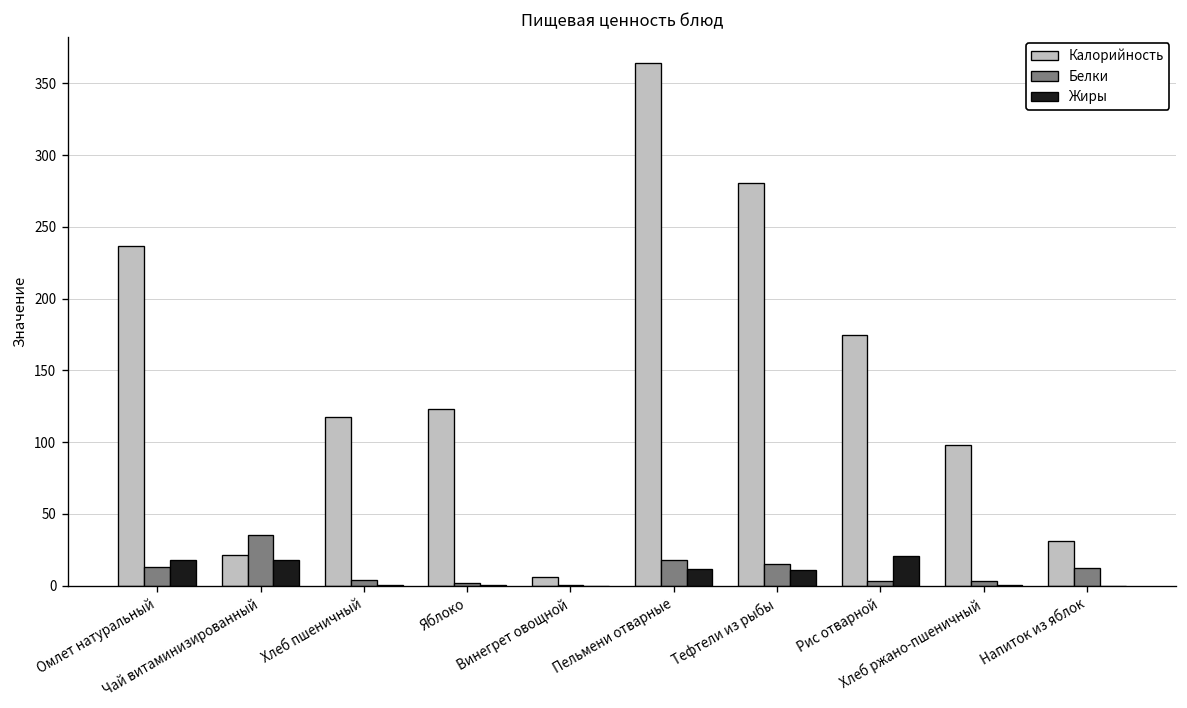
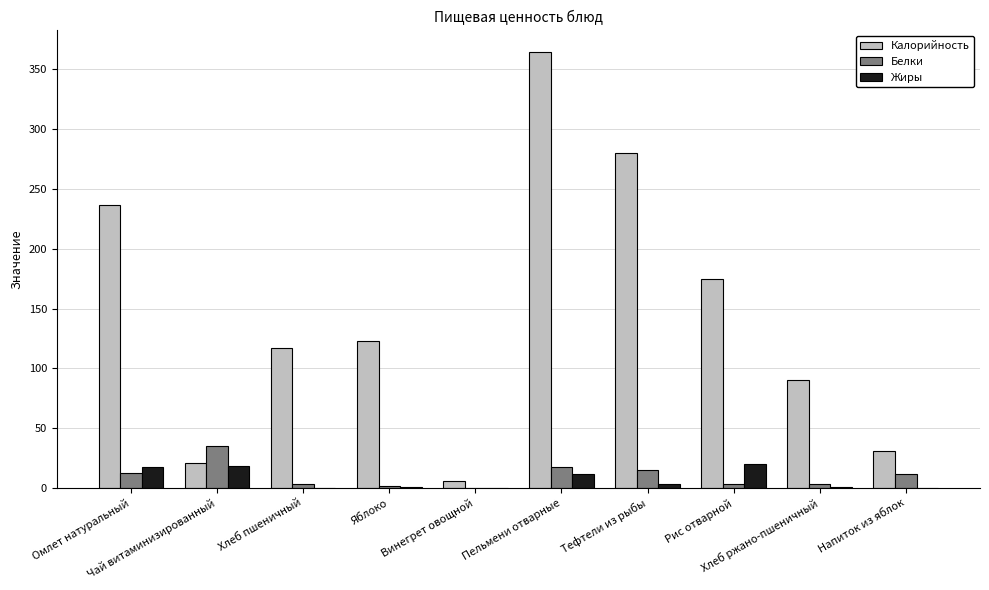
Жиры, Тефтели из рыбы: 11 -> 3
Калорийность, Хлеб ржано-пшеничный: 98 -> 90
